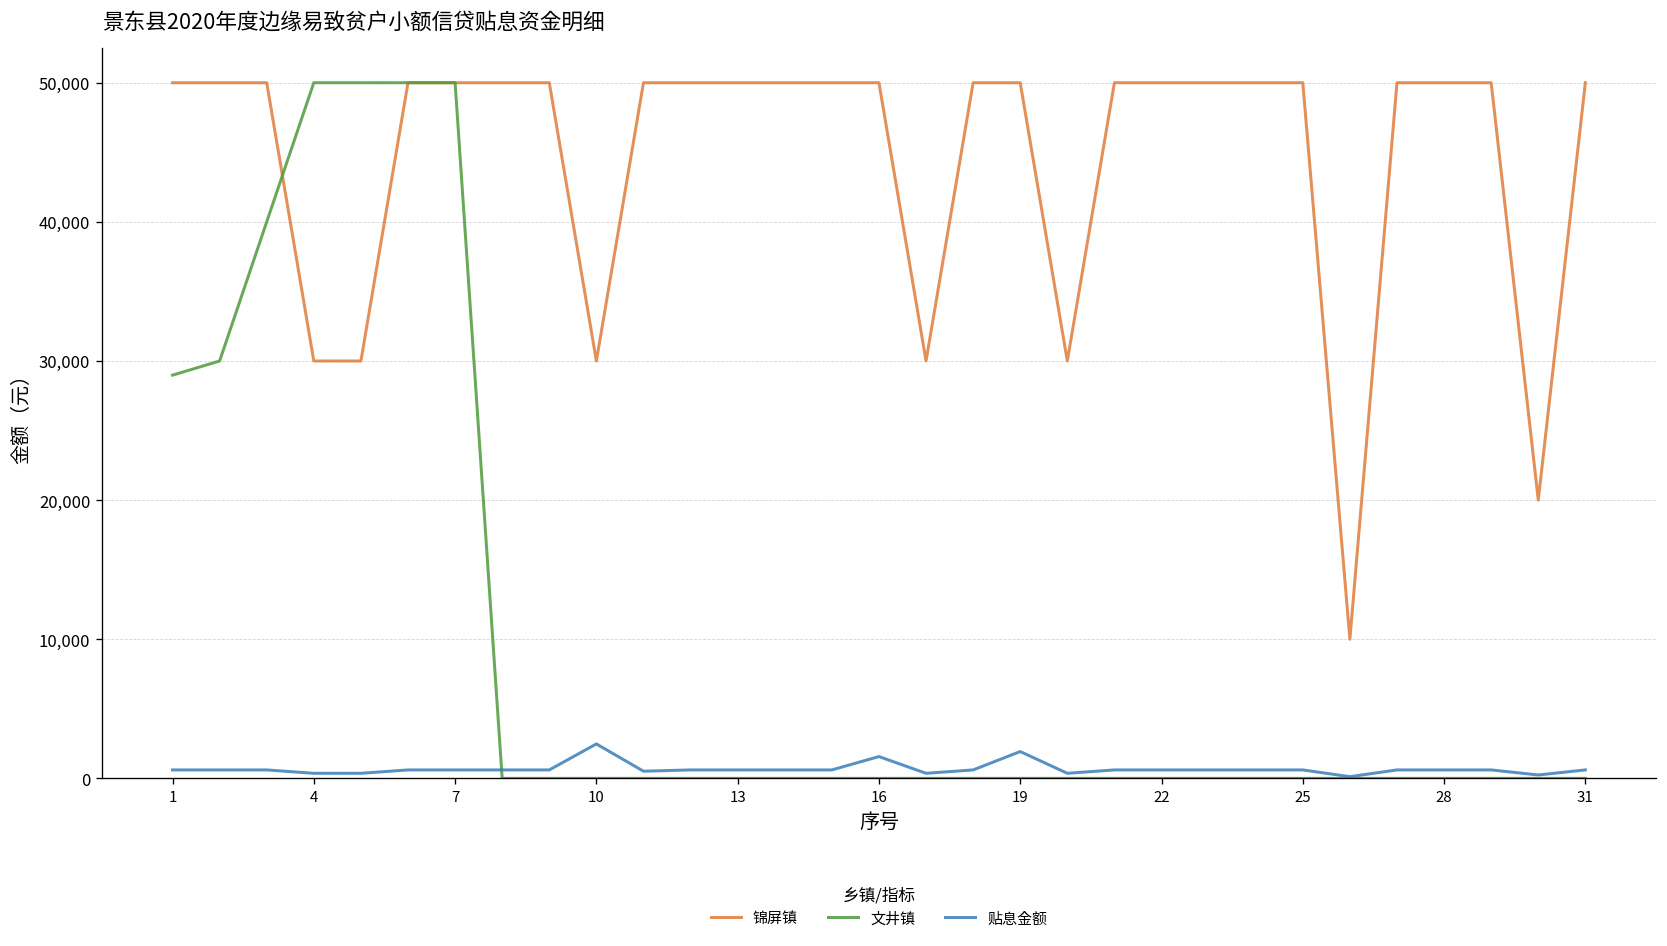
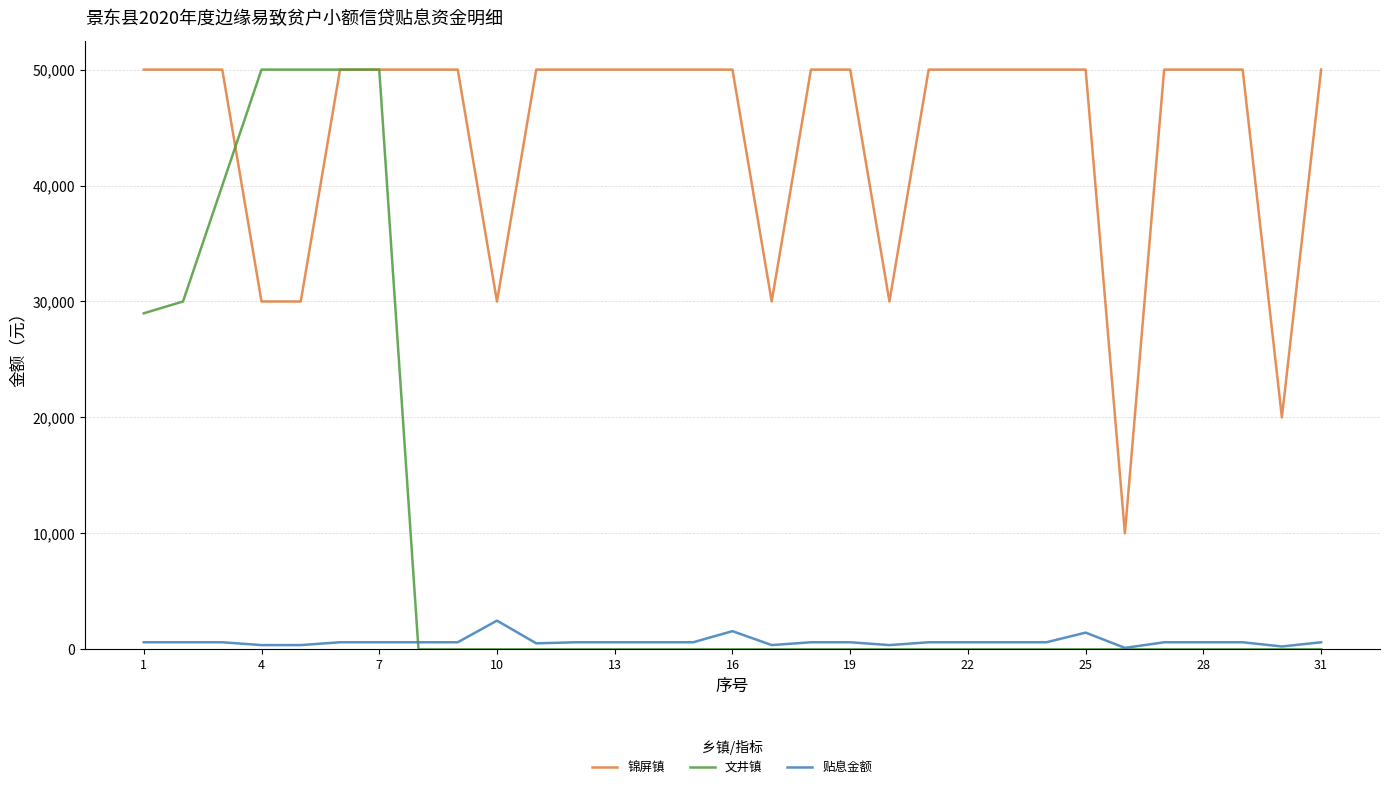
贴息金额, 19: 1,900 -> 600
贴息金额, 25: 600 -> 1,400
